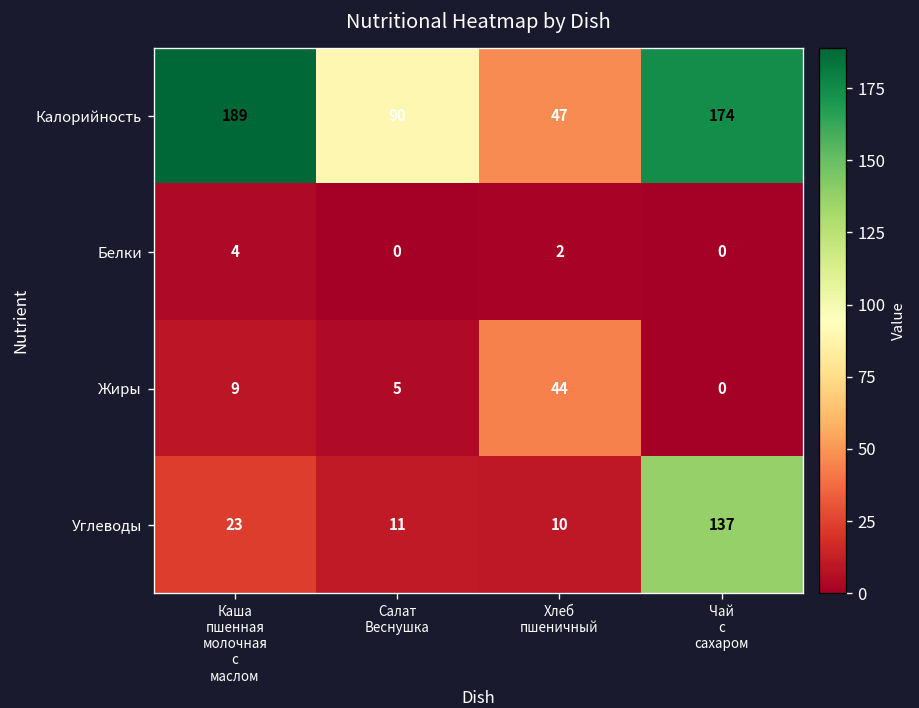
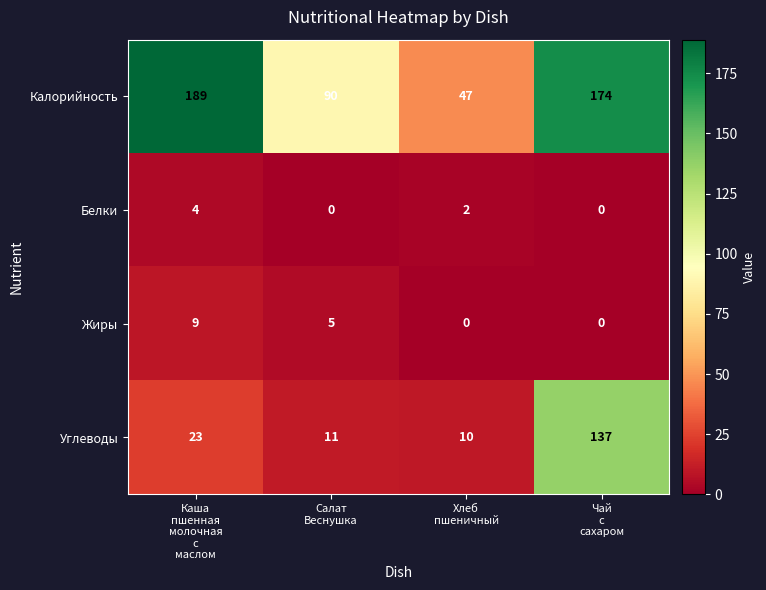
Жиры, Хлеб пшеничный: 44 -> 0
